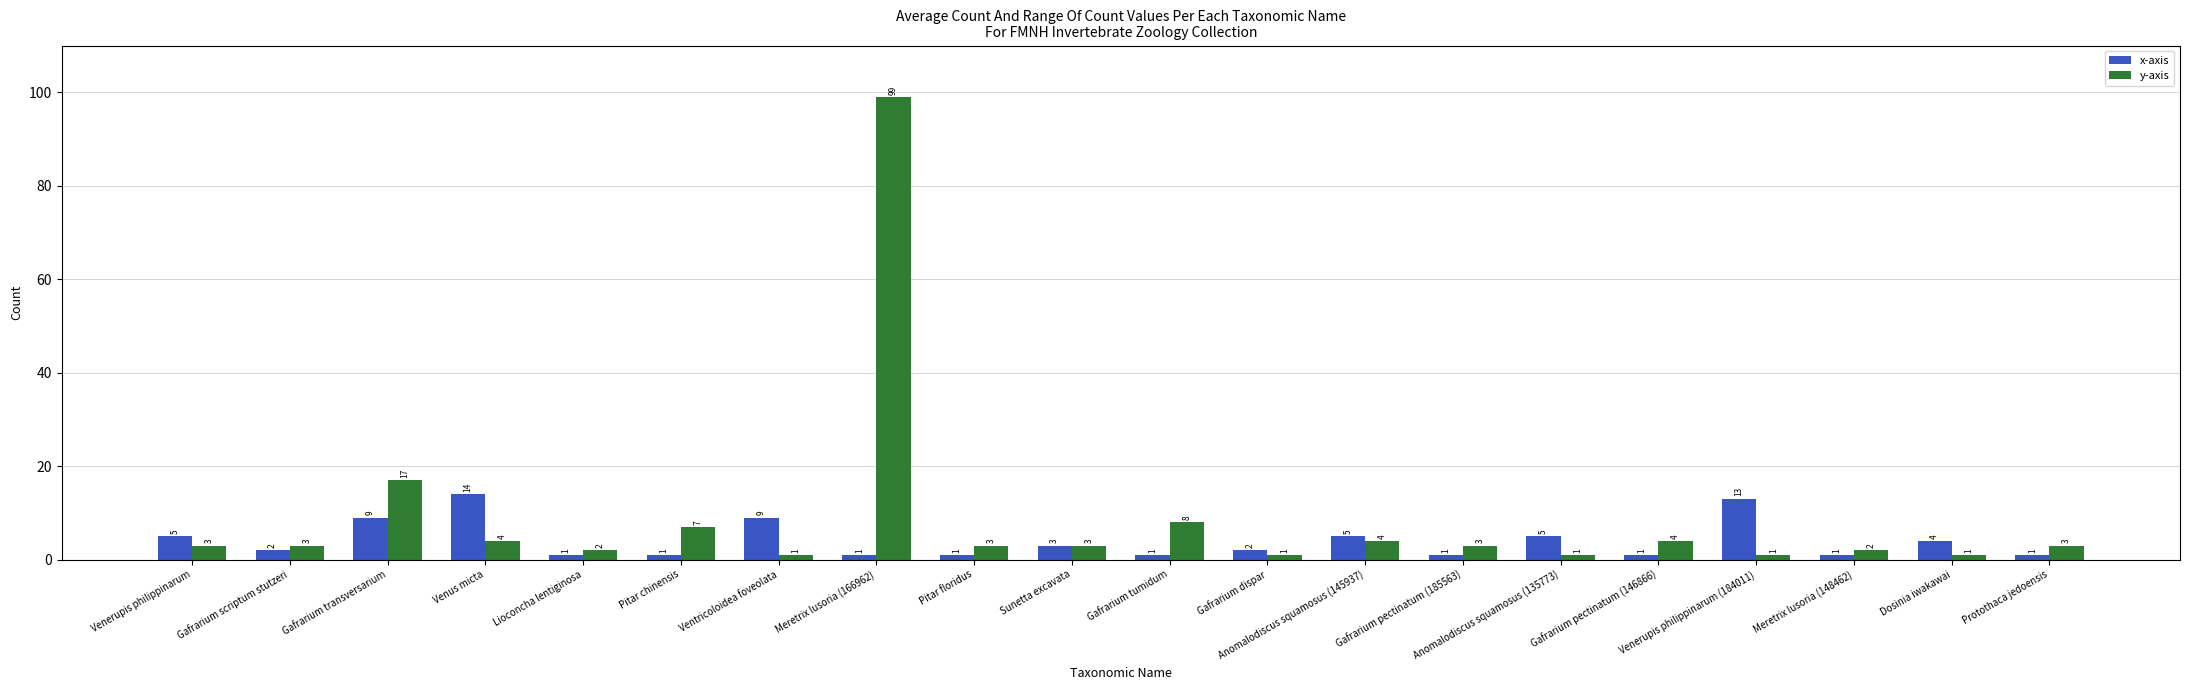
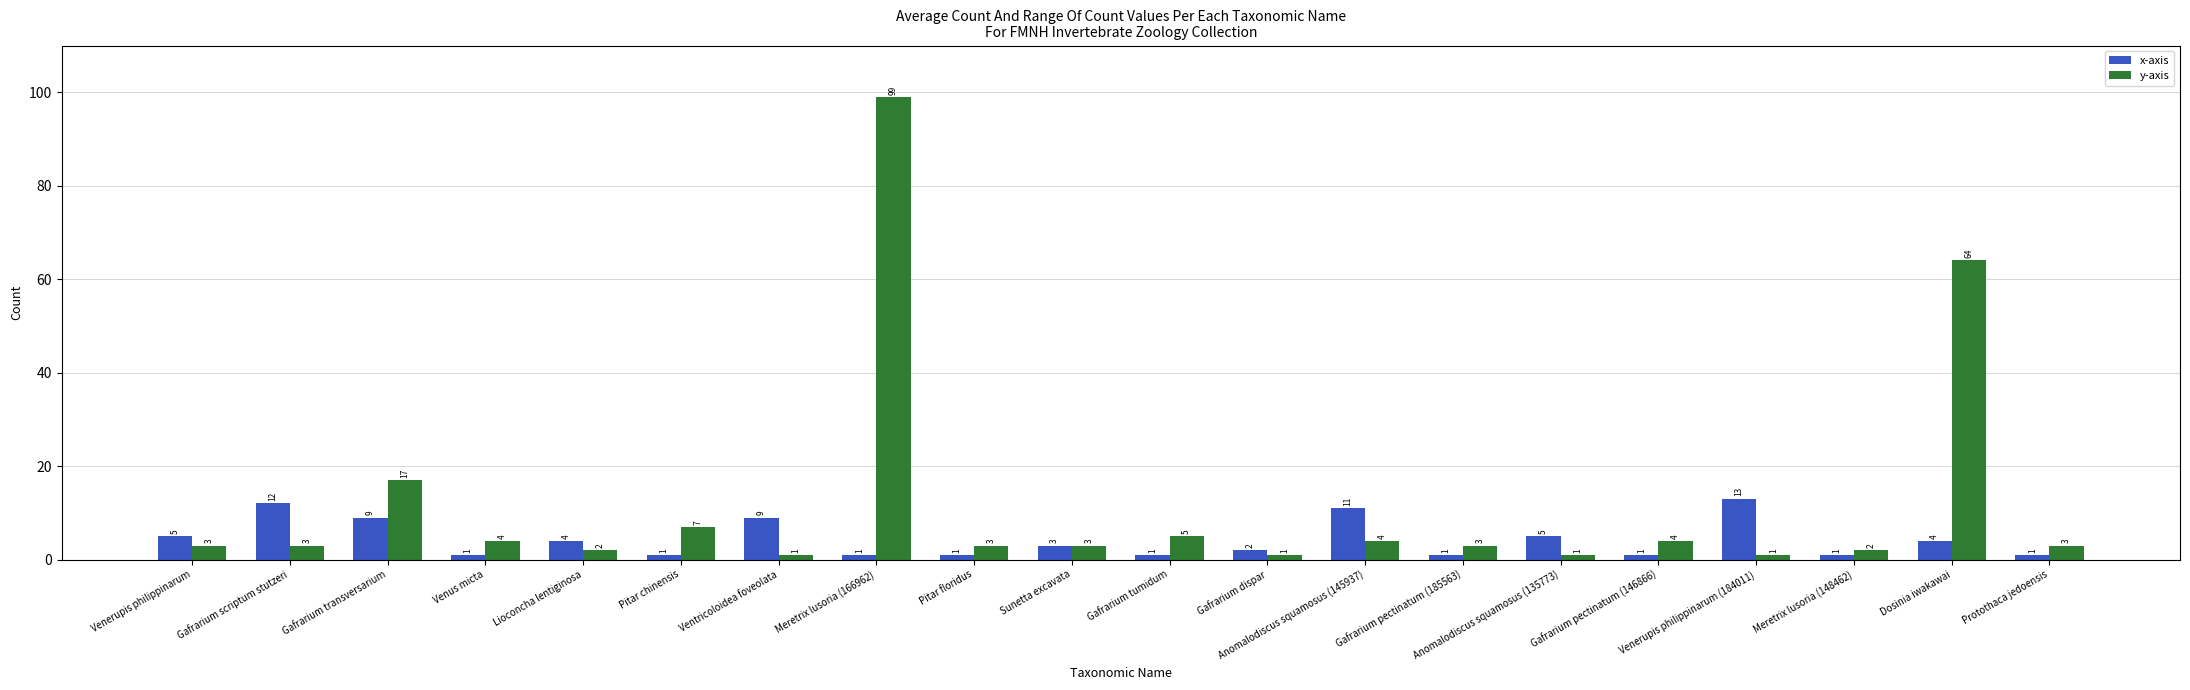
x-axis, Gafrarium scriptum stutzeri: 2 -> 12
x-axis, Venus micta: 14 -> 1
x-axis, Lioconcha lentiginosa: 1 -> 4
y-axis, Gafrarium tumidum: 8 -> 5
x-axis, Anomalodiscus squamosus (145937): 5 -> 11
y-axis, Dosinia iwakawai: 1 -> 64
